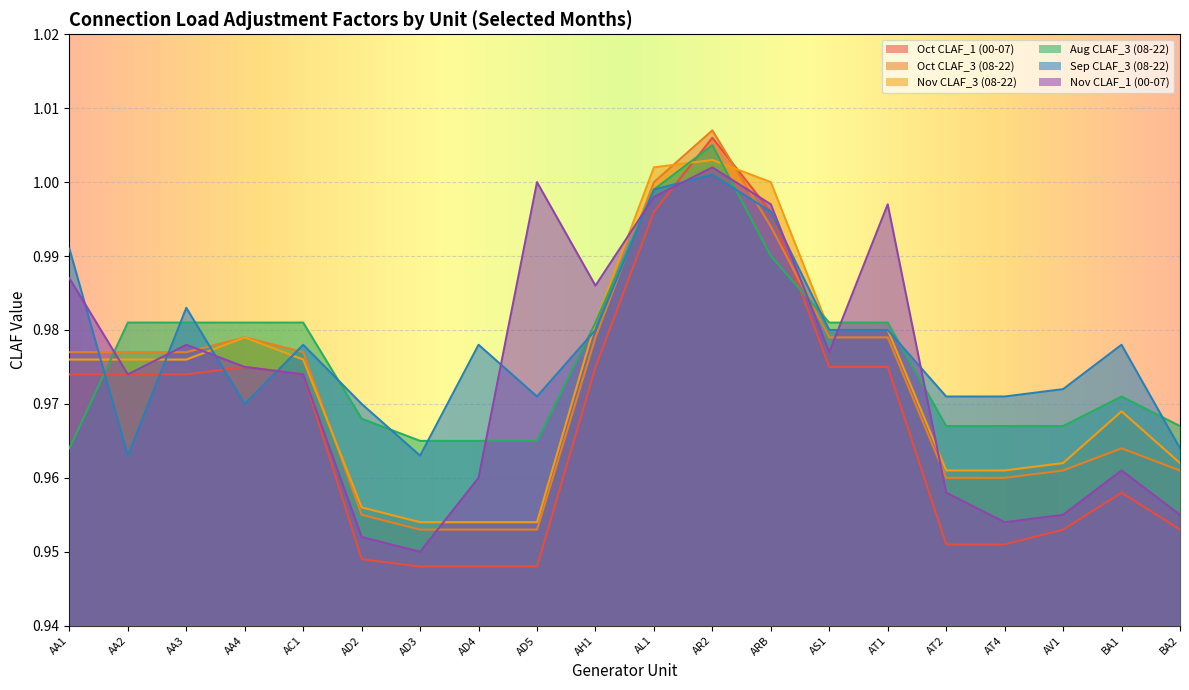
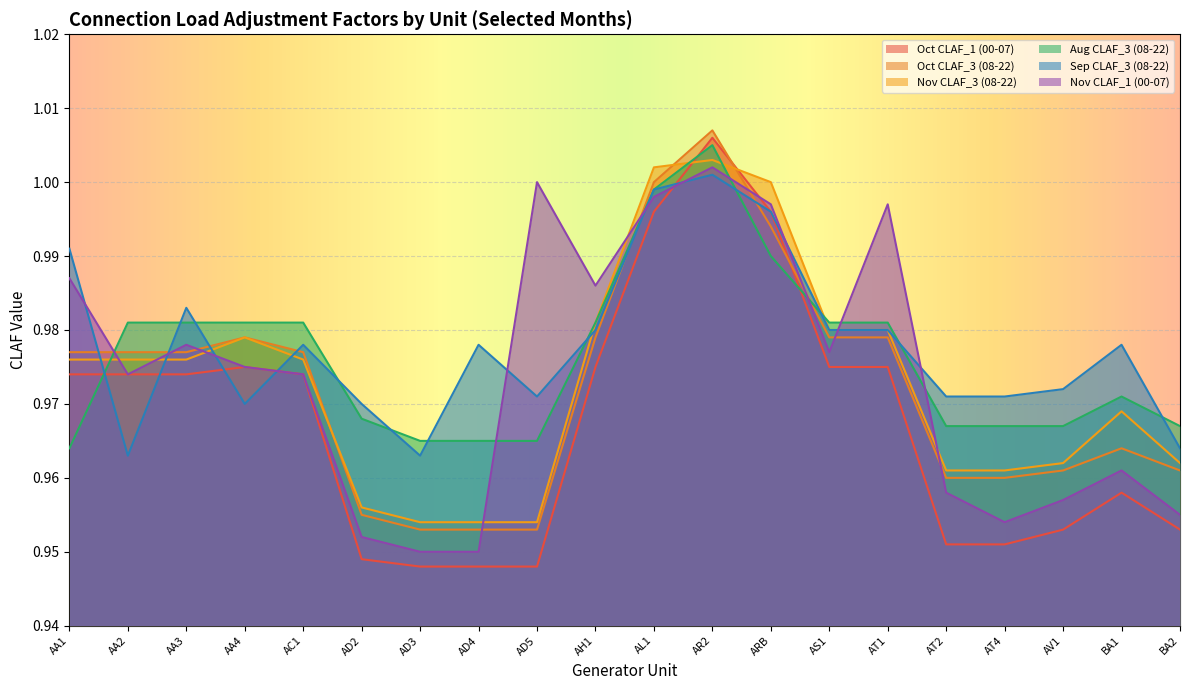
Nov CLAF_1 (00-07), AD4: 0.96 -> 0.95
Nov CLAF_1 (00-07), AV1: 0.955 -> 0.957
